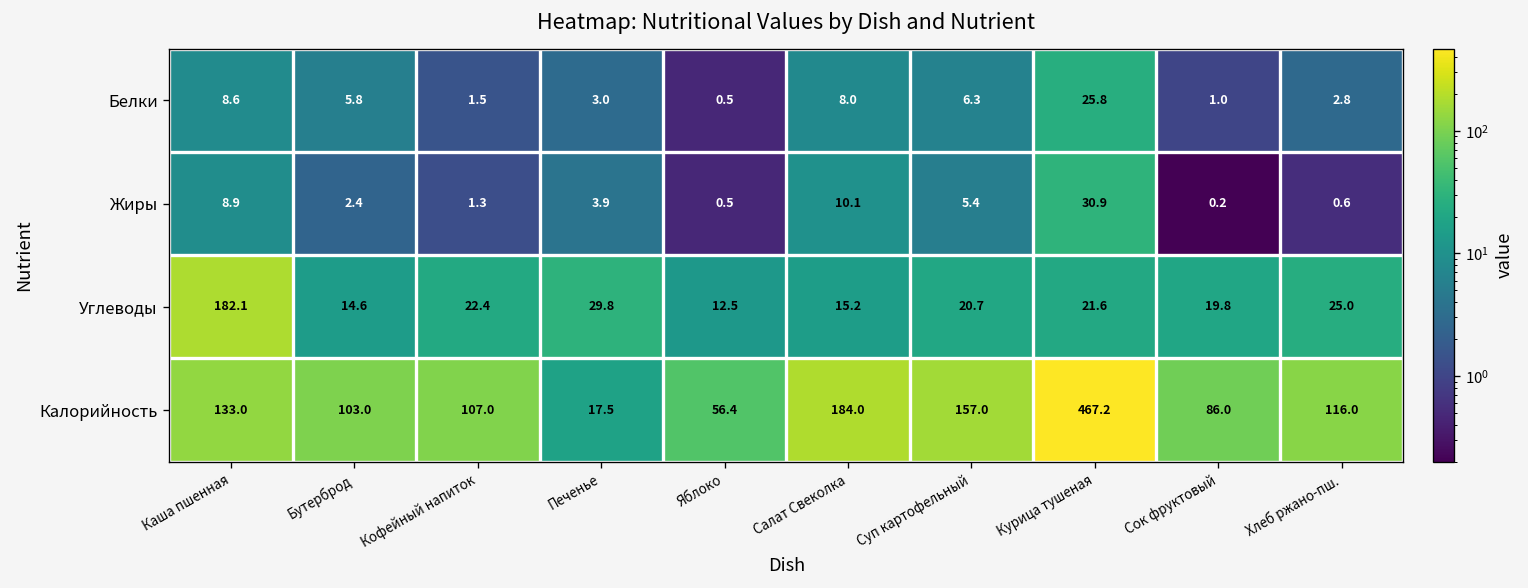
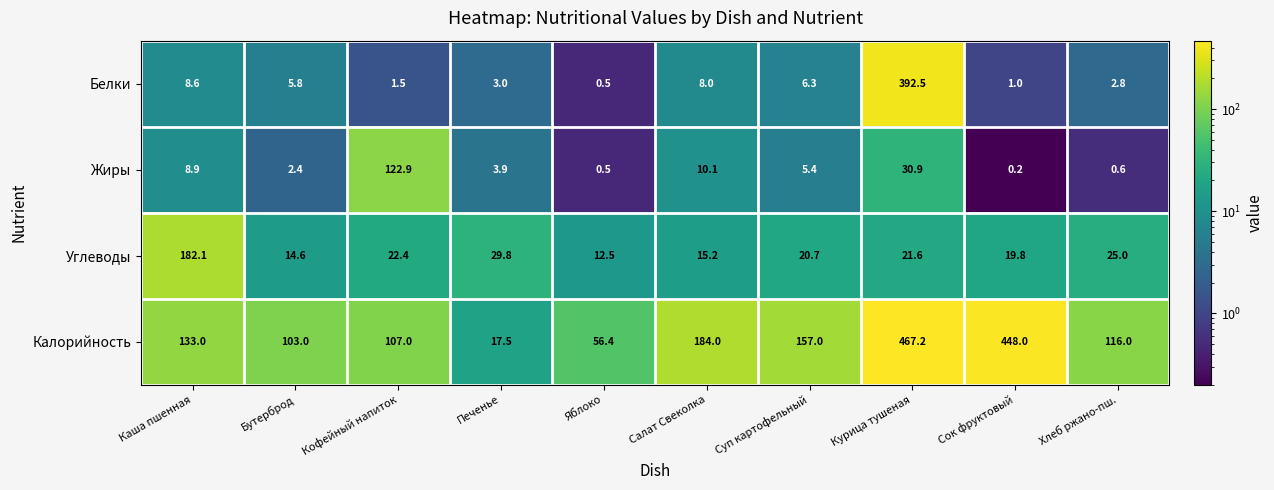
Белки, Курица тушеная: 25.8 -> 392.5
Жиры, Кофейный напиток: 1.3 -> 122.9
Калорийность, Сок фруктовый: 86.0 -> 448.0
